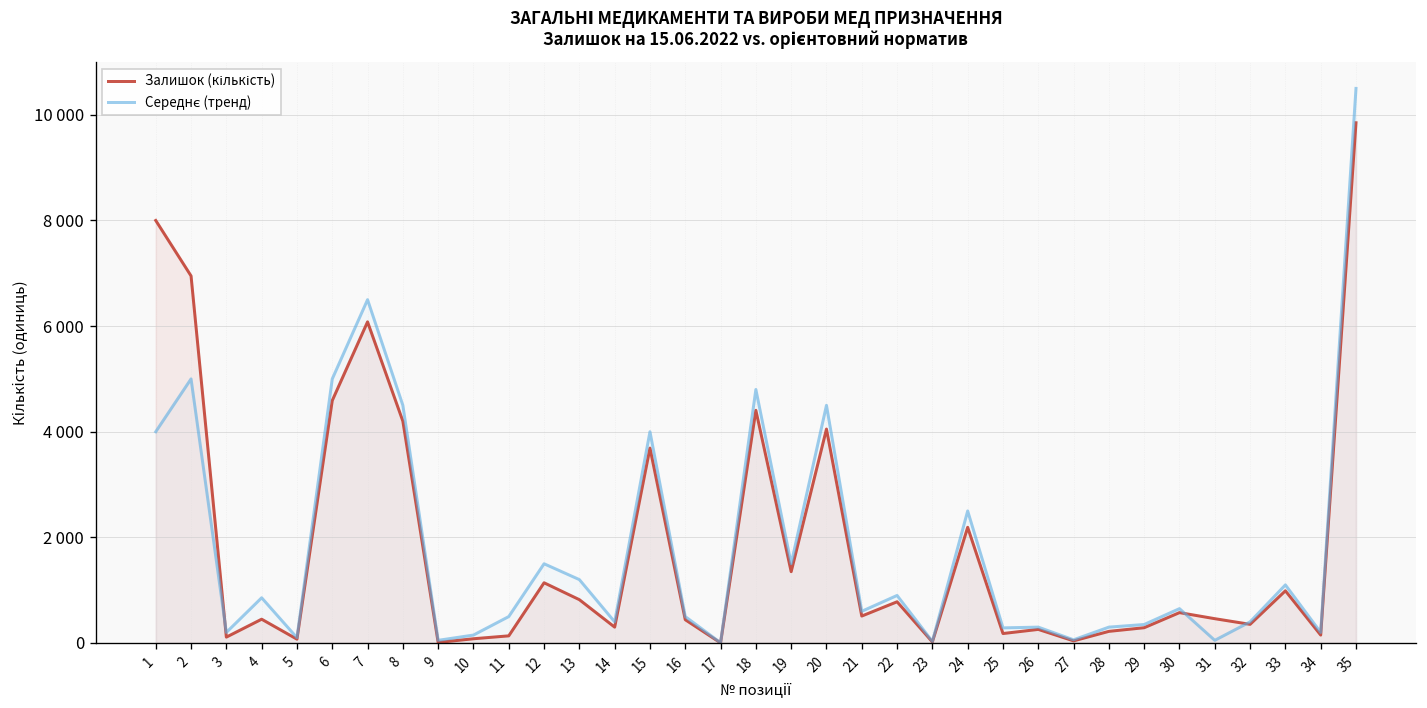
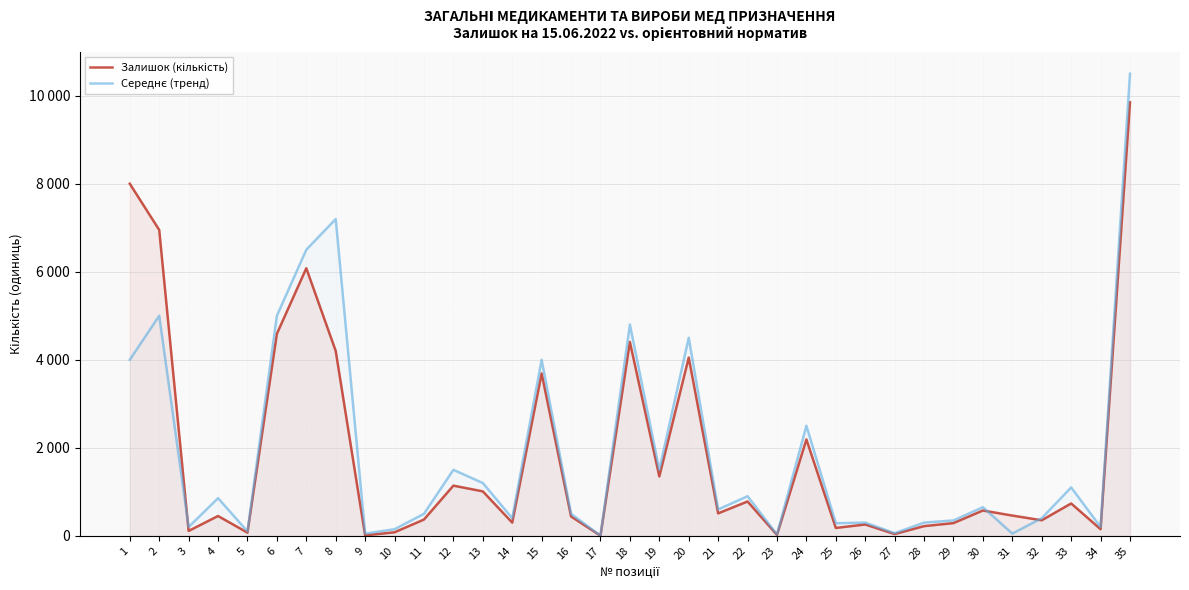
Середнє (тренд), 8: 4500 -> 7200
Залишок (кількість), 11: 100 -> 400
Залишок (кількість), 13: 800 -> 1000
Залишок (кількість), 33: 1000 -> 700
